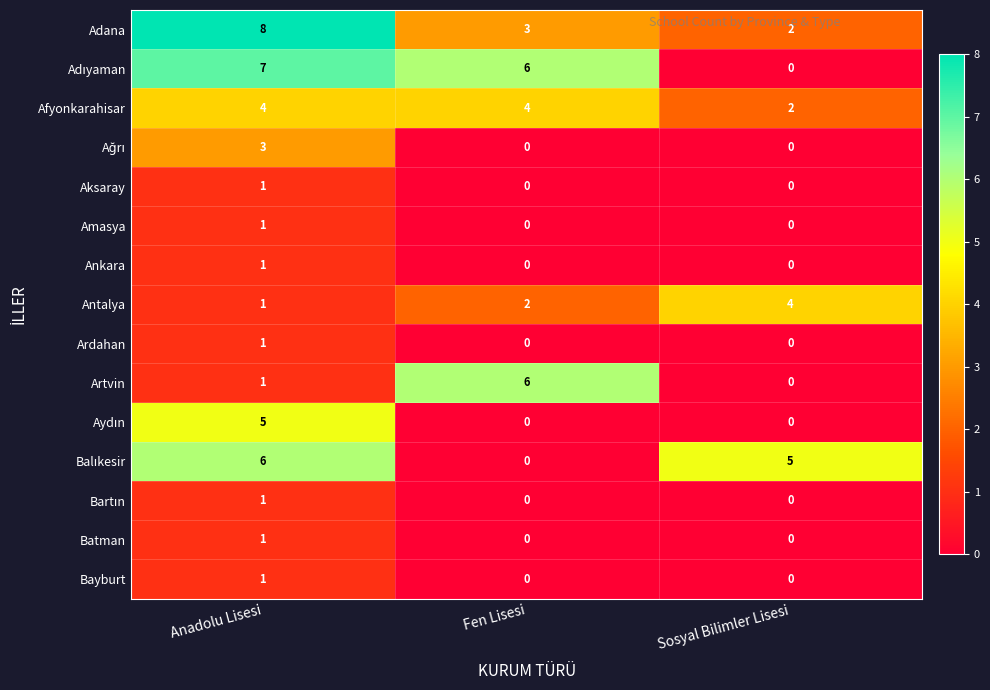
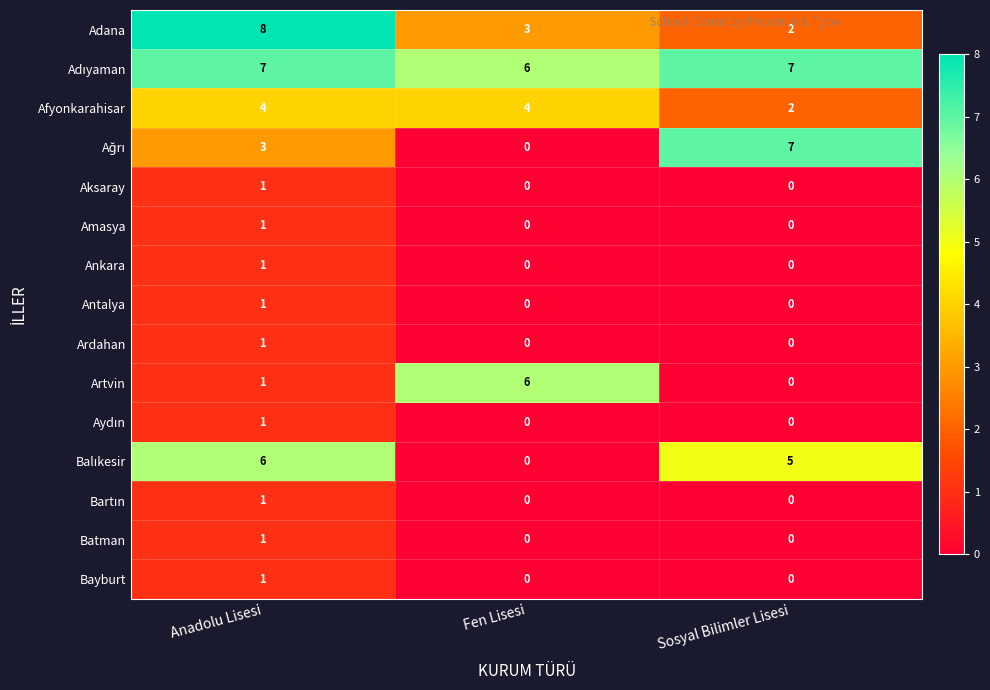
Adıyaman, Sosyal Bilimler Lisesi: 0 -> 7
Ağrı, Sosyal Bilimler Lisesi: 0 -> 7
Antalya, Fen Lisesi: 2 -> 0
Antalya, Sosyal Bilimler Lisesi: 4 -> 0
Aydın, Anadolu Lisesi: 5 -> 1
